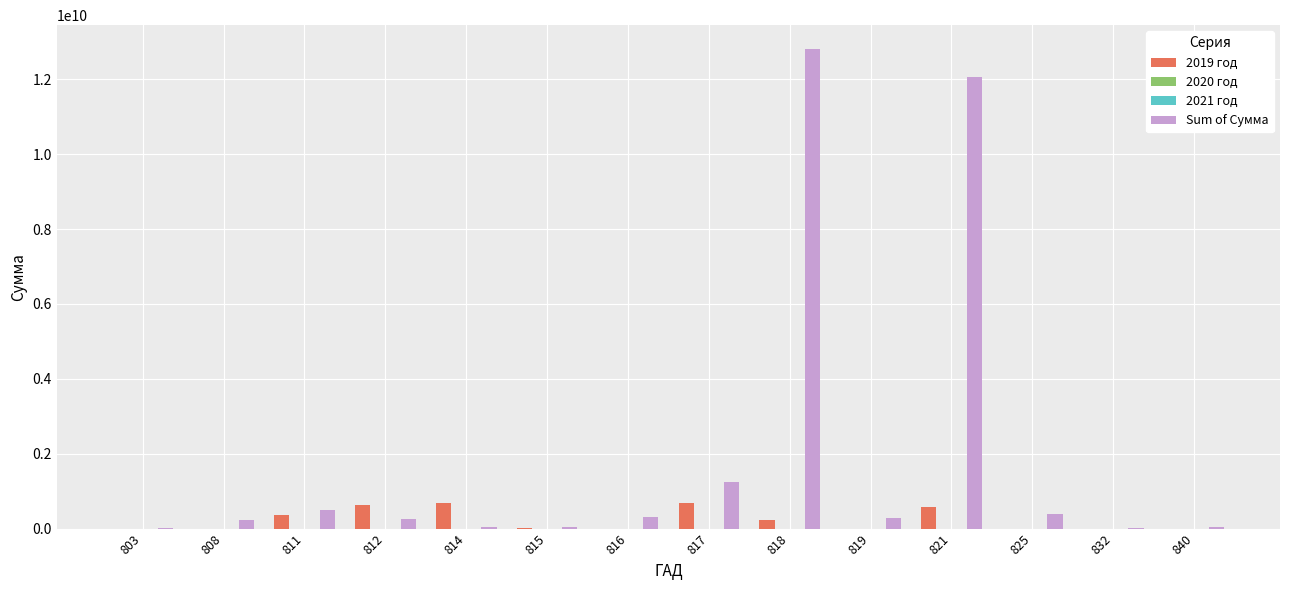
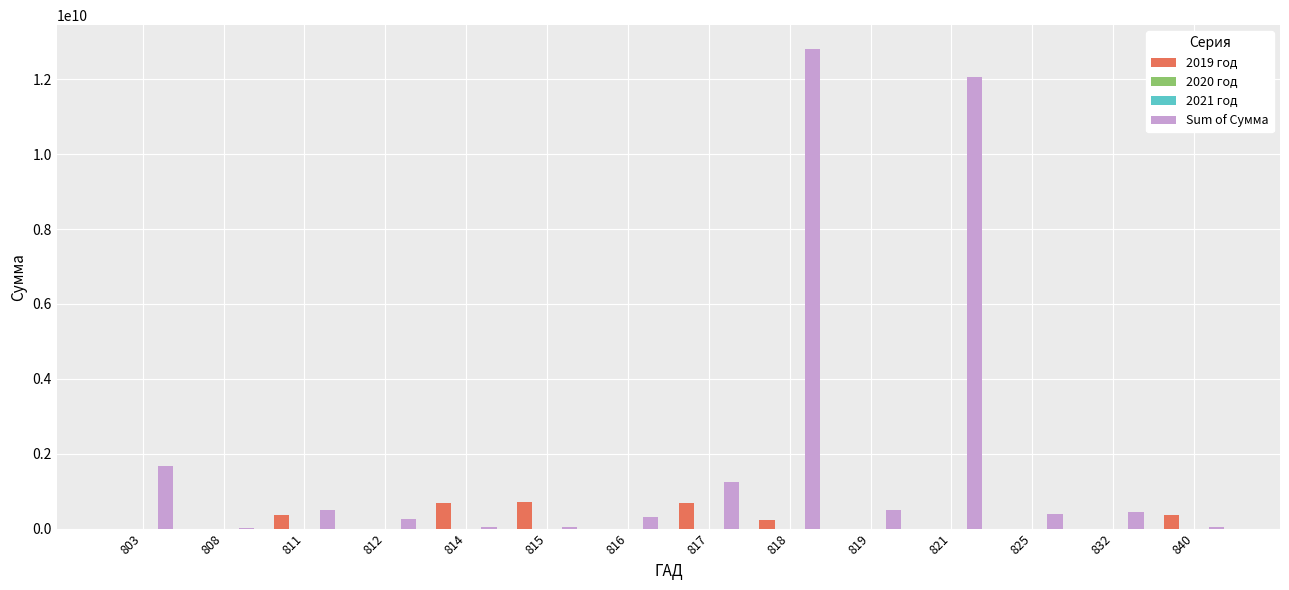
Sum of Сумма, 803: 0 -> 1700000000
Sum of Сумма, 808: 200000000 -> 0
2019 год, 812: 600000000 -> 0
2019 год, 815: 0 -> 700000000
Sum of Сумма, 819: 300000000 -> 500000000
2019 год, 821: 600000000 -> 0
Sum of Сумма, 832: 0 -> 400000000
2019 год, 840: 0 -> 400000000
